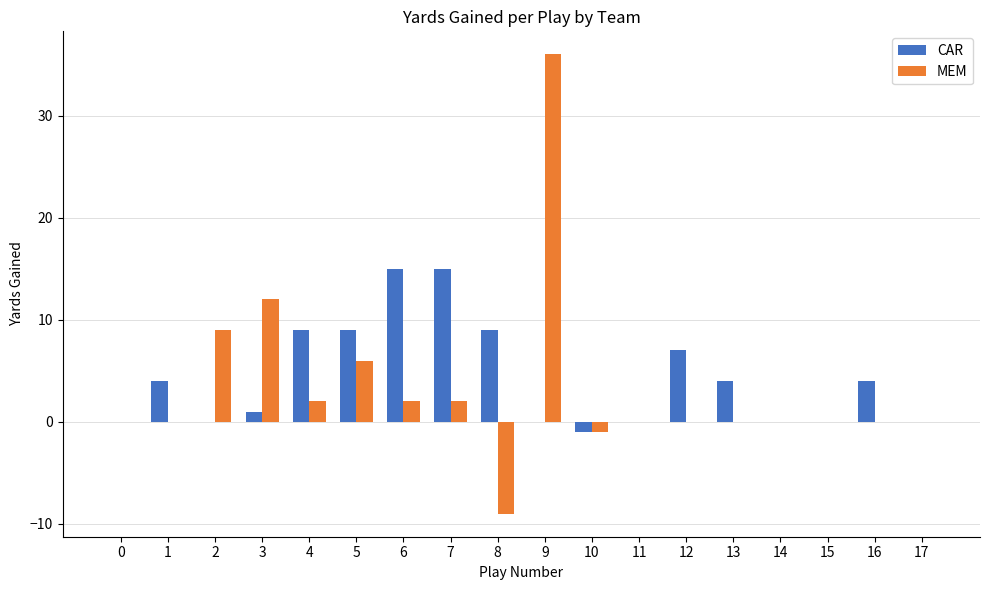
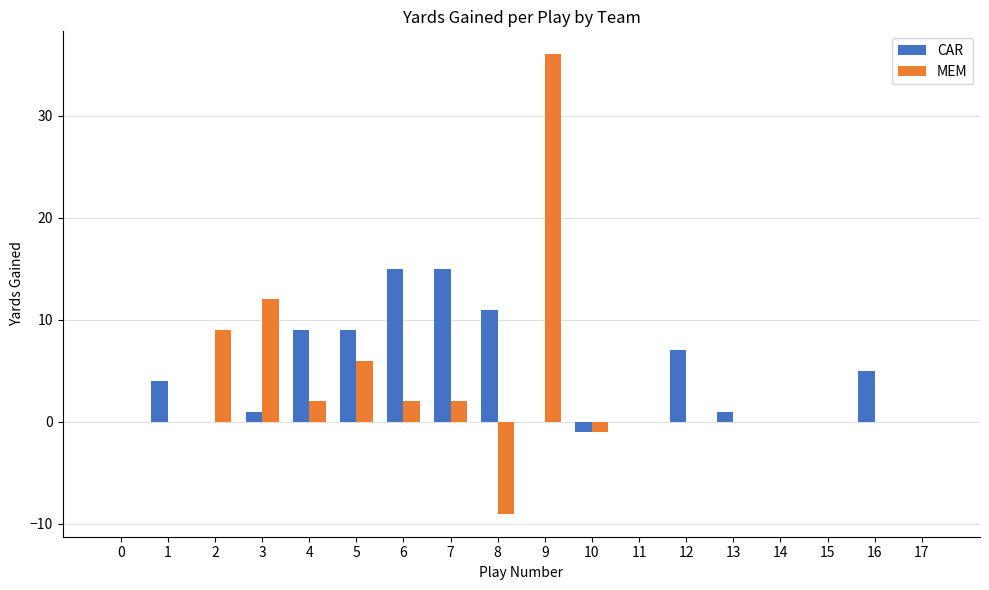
CAR, 8: 9 -> 11
CAR, 13: 4 -> 1
CAR, 16: 4 -> 5
